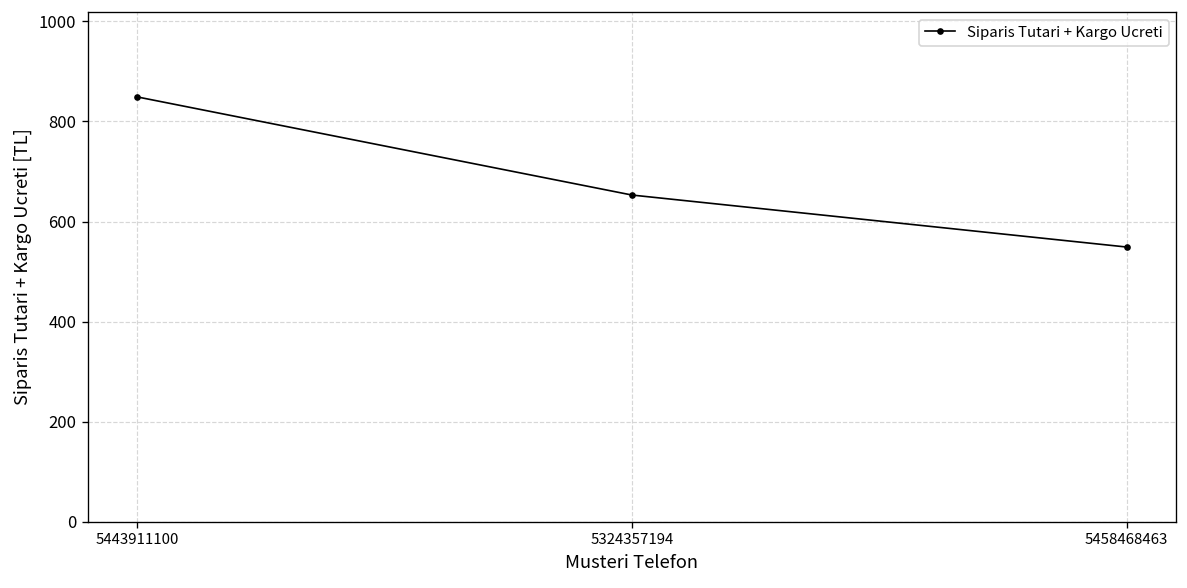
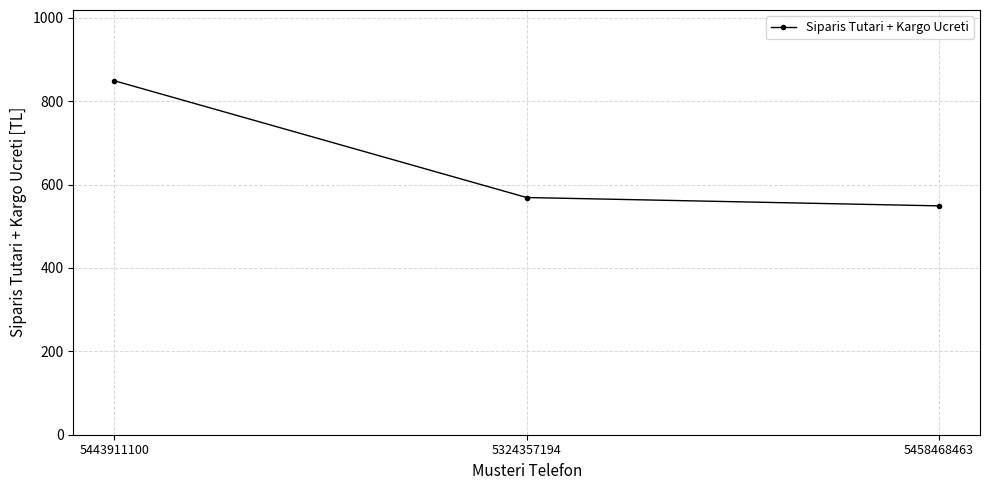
5324357194: 650 -> 570
